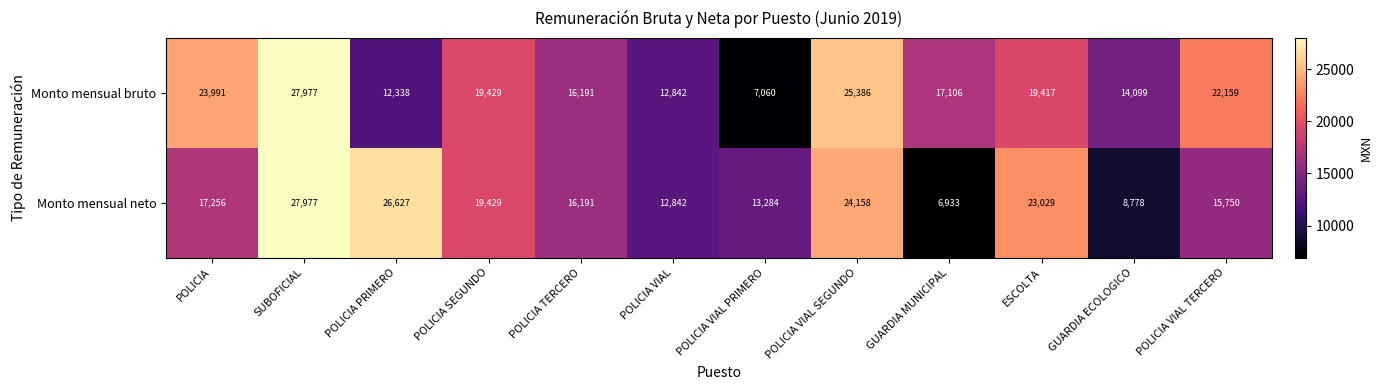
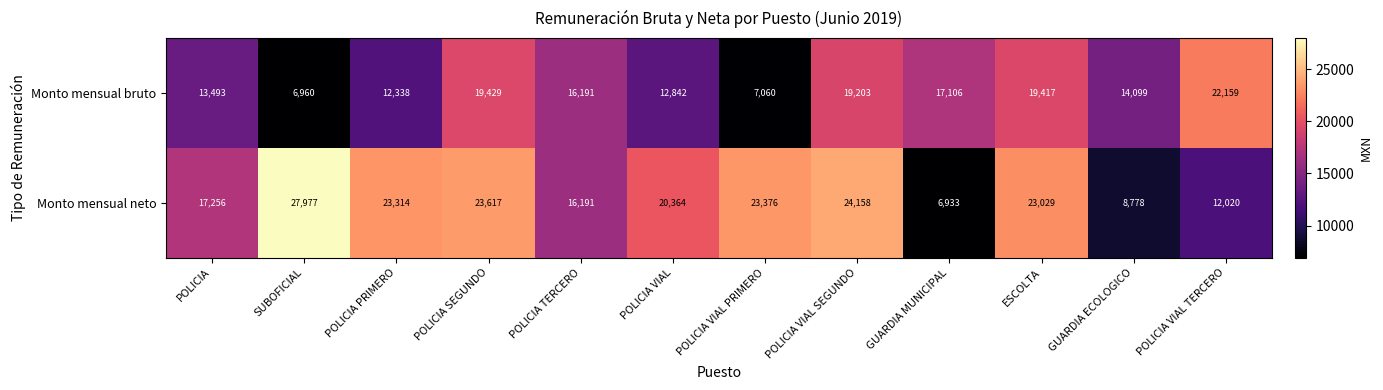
Monto mensual bruto, POLICIA: 23,991 -> 13,493
Monto mensual bruto, SUBOFICIAL: 27,977 -> 6,960
Monto mensual bruto, POLICIA VIAL SEGUNDO: 25,386 -> 19,203
Monto mensual neto, POLICIA PRIMERO: 26,627 -> 23,314
Monto mensual neto, POLICIA SEGUNDO: 19,429 -> 23,617
Monto mensual neto, POLICIA VIAL: 12,842 -> 20,364
Monto mensual neto, POLICIA VIAL PRIMERO: 13,284 -> 23,376
Monto mensual neto, POLICIA VIAL TERCERO: 15,750 -> 12,020
